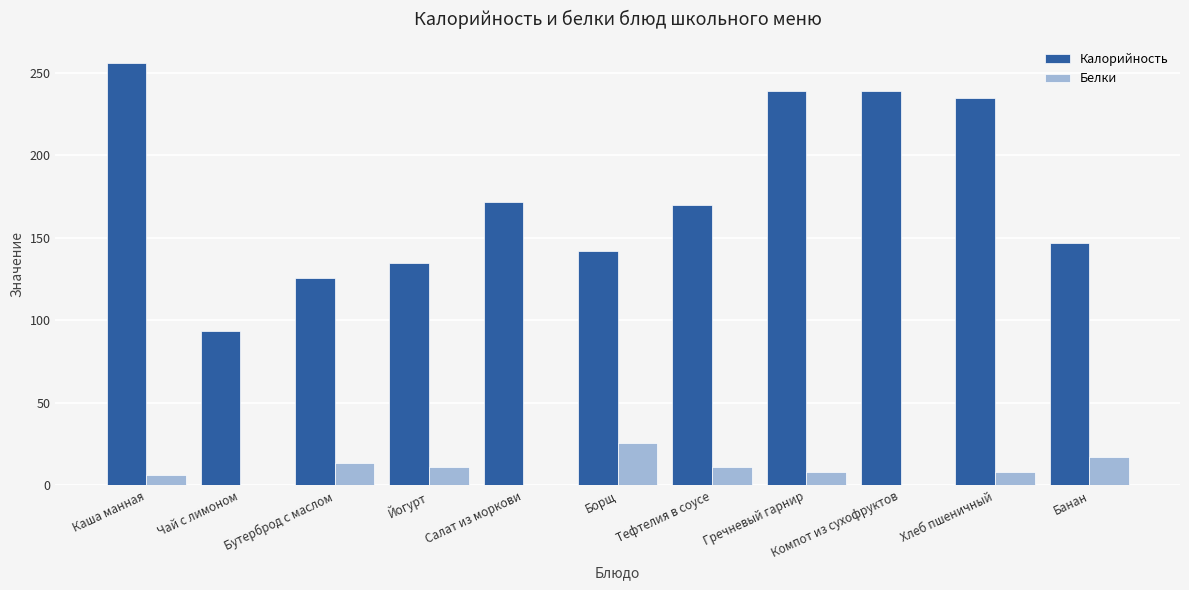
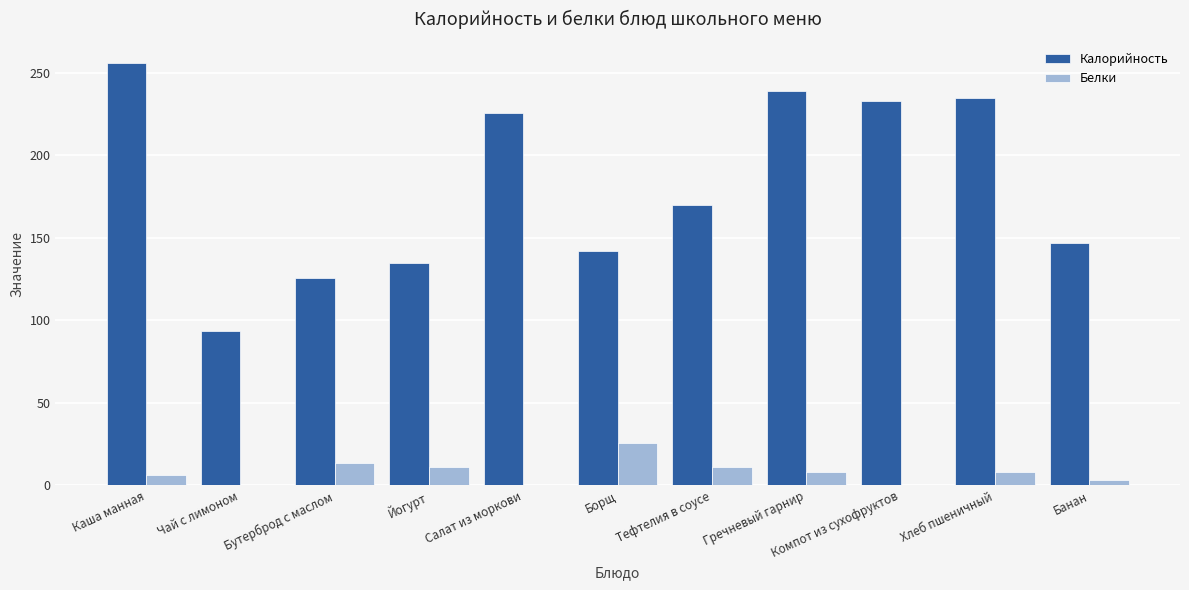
Калорийность, Салат из моркови: 172 -> 226
Калорийность, Компот из сухофруктов: 239 -> 233
Белки, Банан: 17 -> 3
